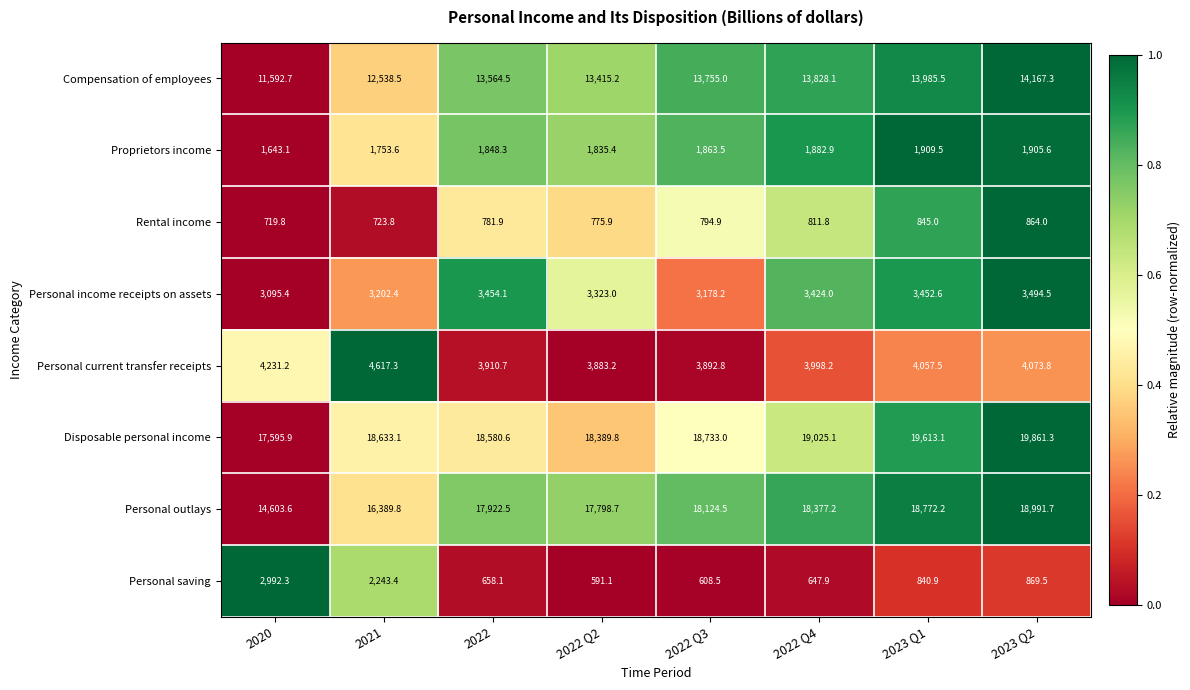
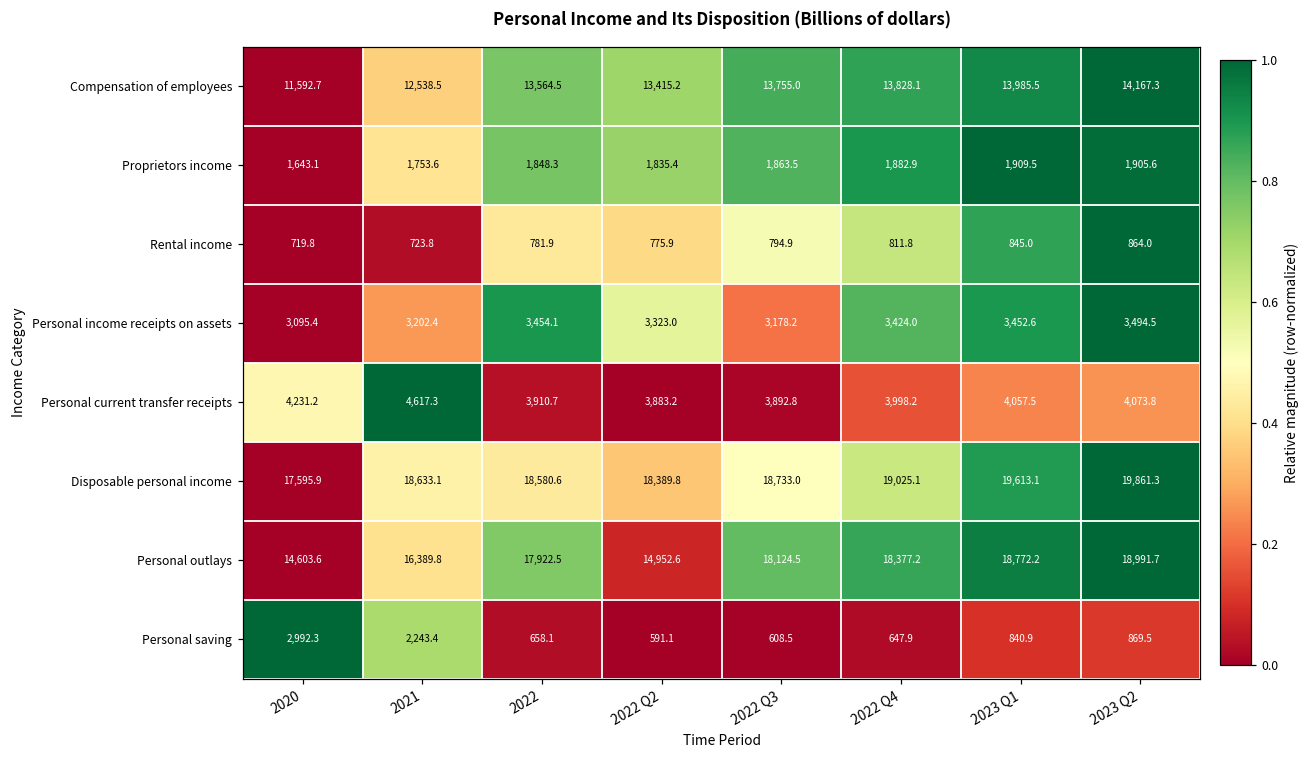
Personal outlays, 2022 Q2: 17,798.7 -> 14,952.6
